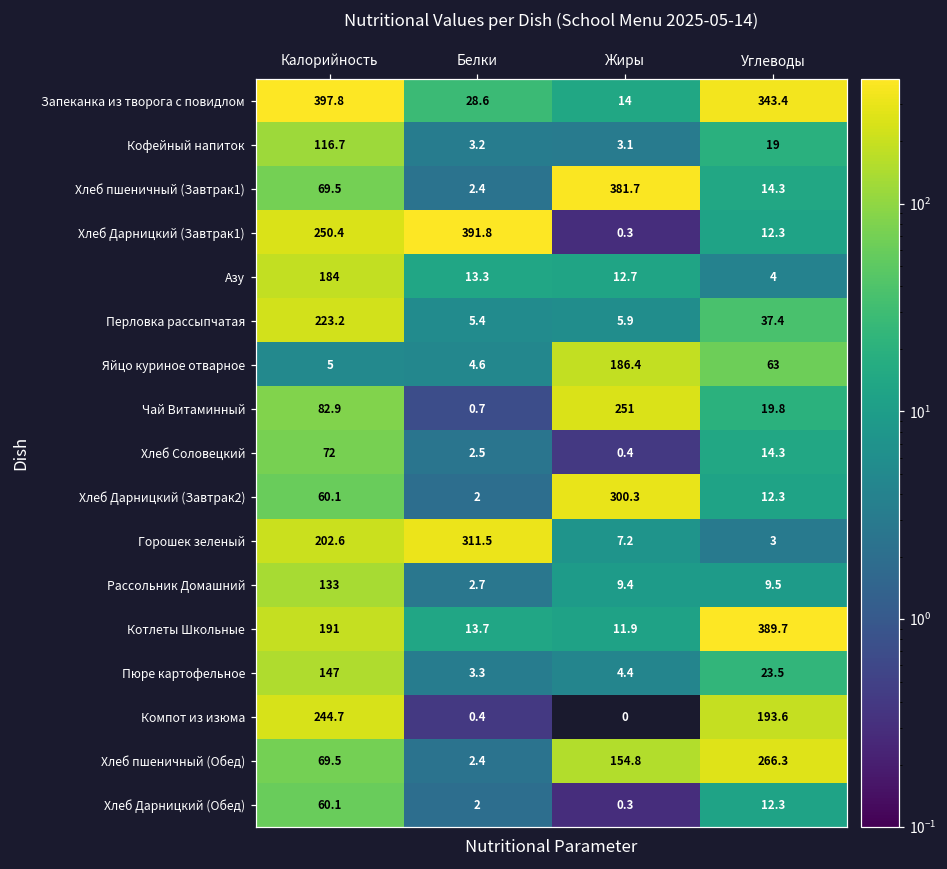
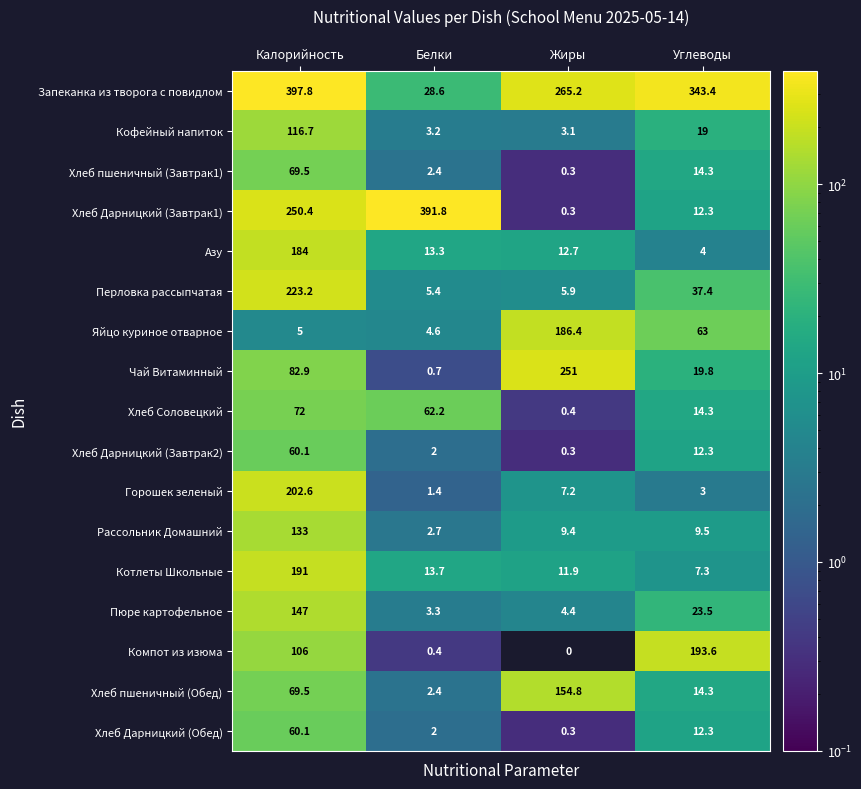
Запеканка из творога с повидлом, Жиры: 14 -> 265.2
Хлеб пшеничный (Завтрак1), Жиры: 381.7 -> 0.3
Хлеб Соловецкий, Белки: 2.5 -> 62.2
Хлеб Дарницкий (Завтрак2), Жиры: 300.3 -> 0.3
Горошек зеленый, Белки: 311.5 -> 1.4
Котлеты Школьные, Углеводы: 389.7 -> 7.3
Компот из изюма, Калорийность: 244.7 -> 106
Хлеб пшеничный (Обед), Углеводы: 266.3 -> 14.3
